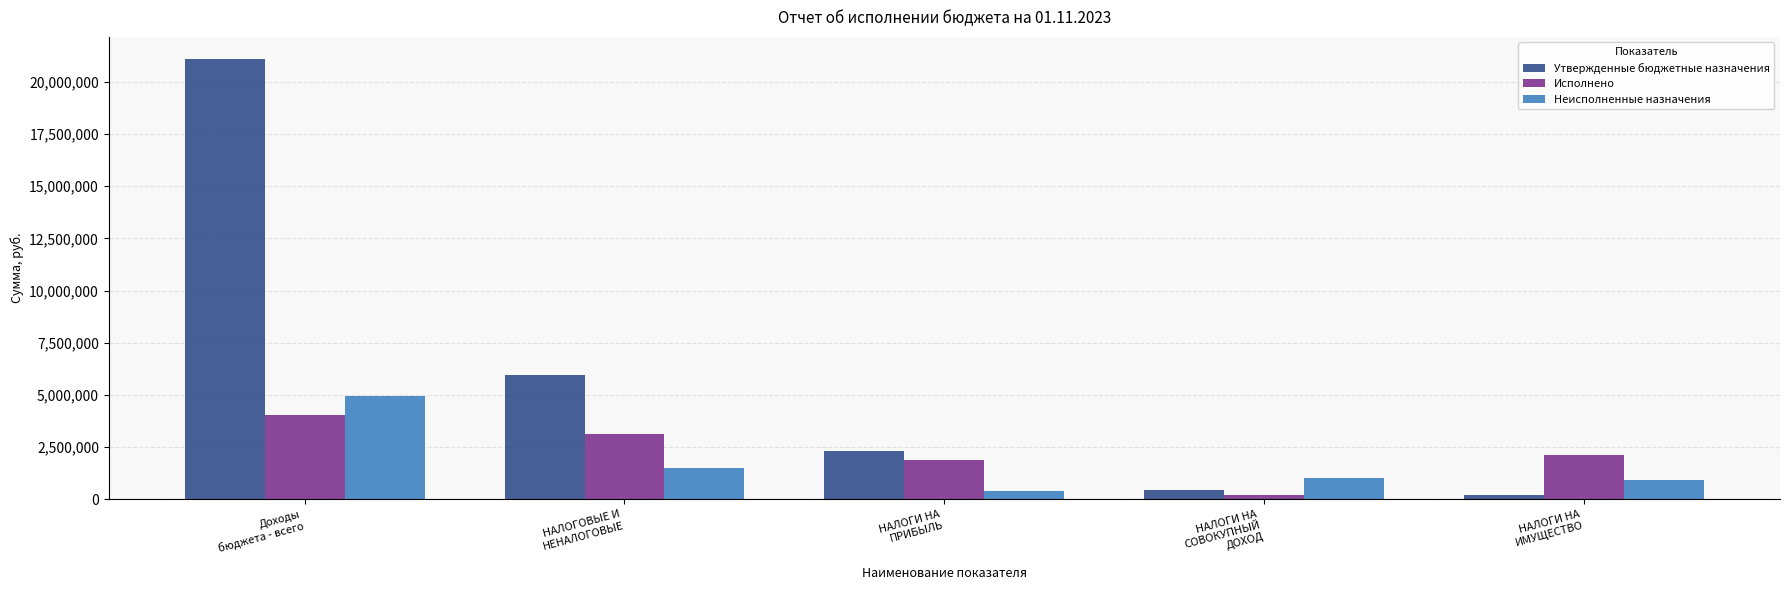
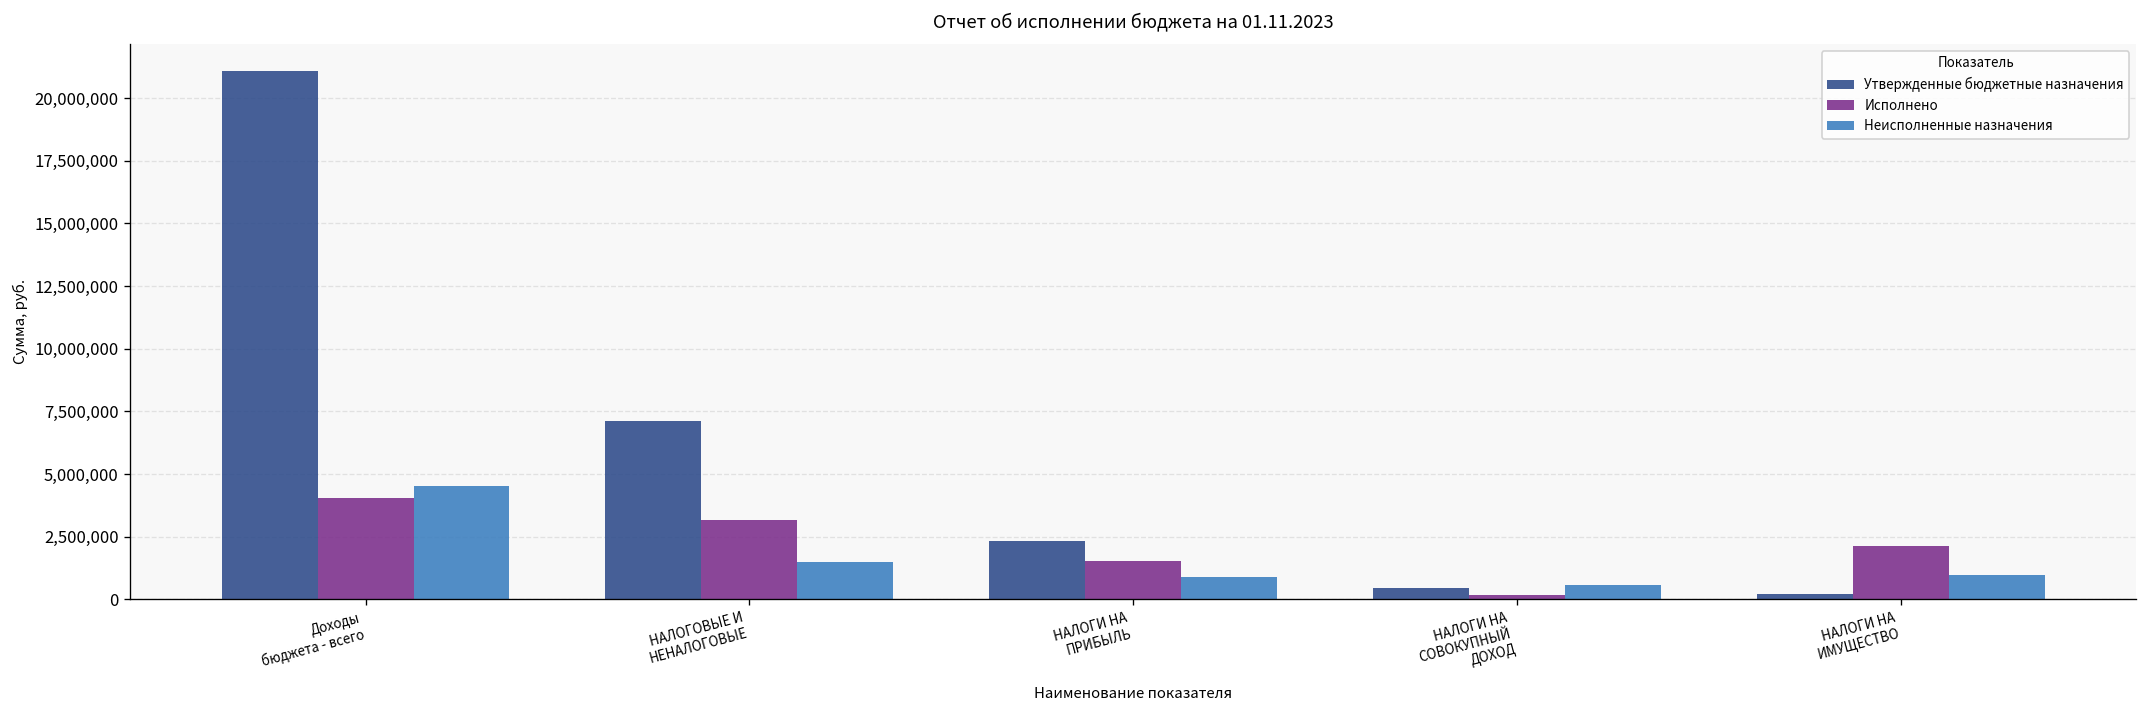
Неисполненные назначения, Доходы бюджета - всего: 4,900,000 -> 4,500,000
Утвержденные бюджетные назначения, НАЛОГОВЫЕ И НЕНАЛОГОВЫЕ: 6,000,000 -> 7,100,000
Исполнено, НАЛОГИ НА ПРИБЫЛЬ: 1,900,000 -> 1,500,000
Неисполненные назначения, НАЛОГИ НА ПРИБЫЛЬ: 400,000 -> 900,000
Неисполненные назначения, НАЛОГИ НА СОВОКУПНЫЙ ДОХОД: 1,000,000 -> 600,000
